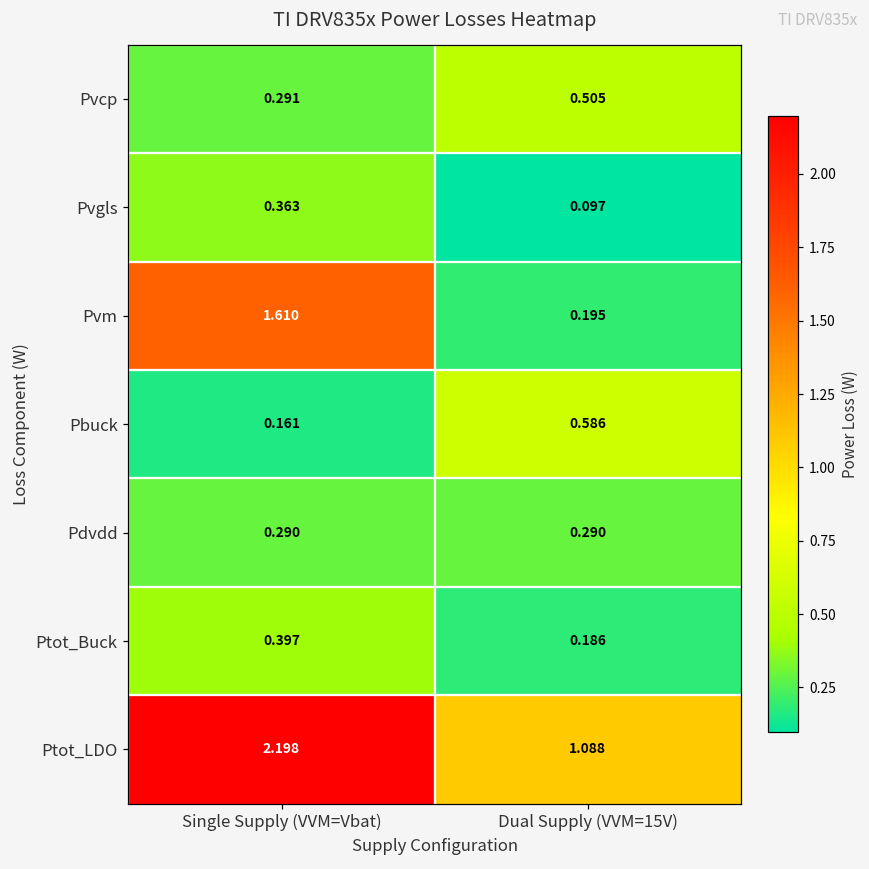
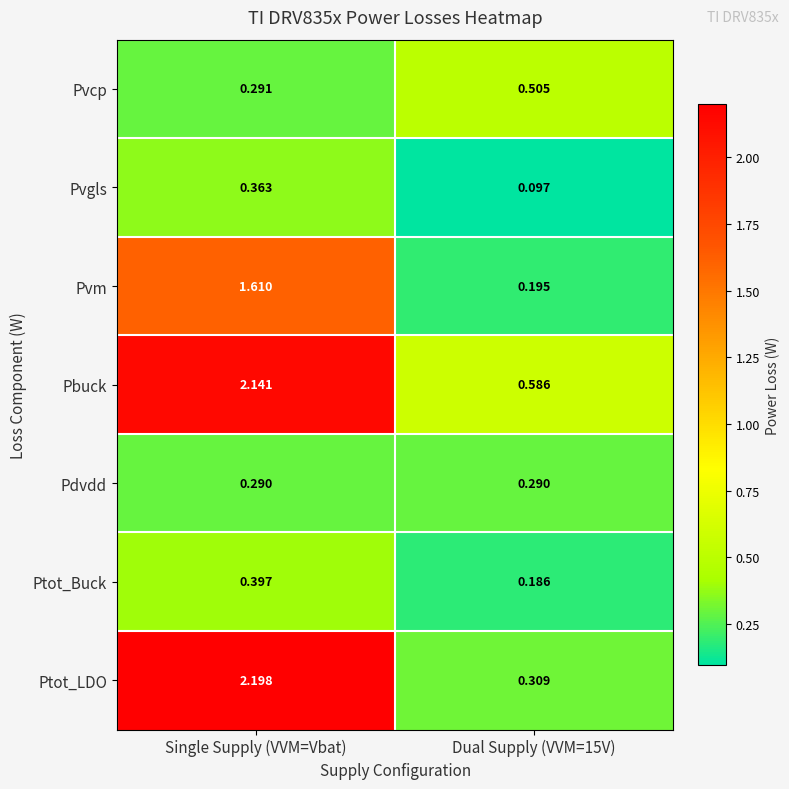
Pbuck, Single Supply (VVM=Vbat): 0.161 -> 2.141
Ptot_LDO, Dual Supply (VVM=15V): 1.088 -> 0.309
